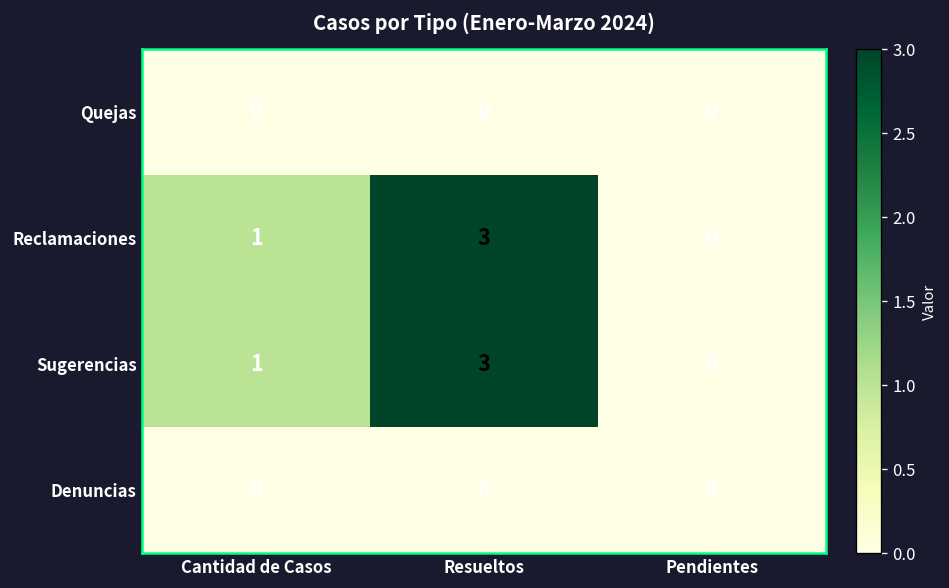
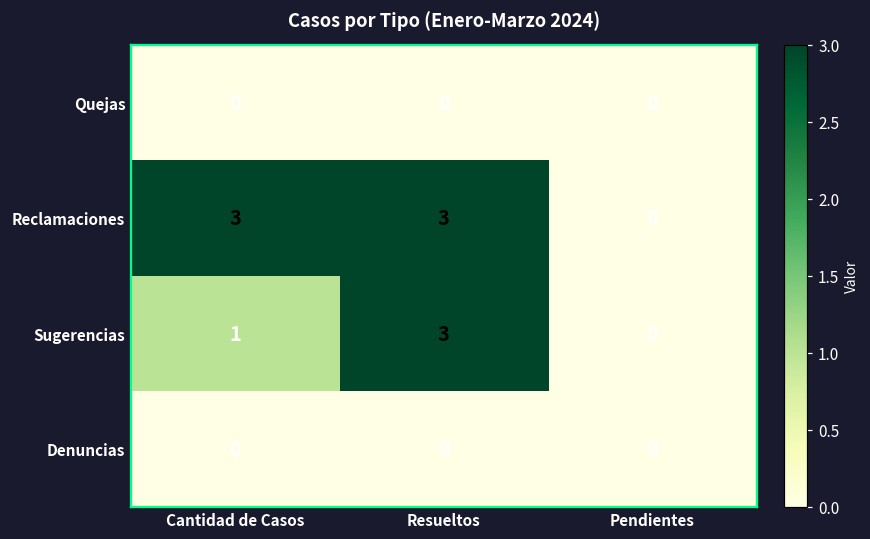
Reclamaciones, Cantidad de Casos: 1 -> 3
